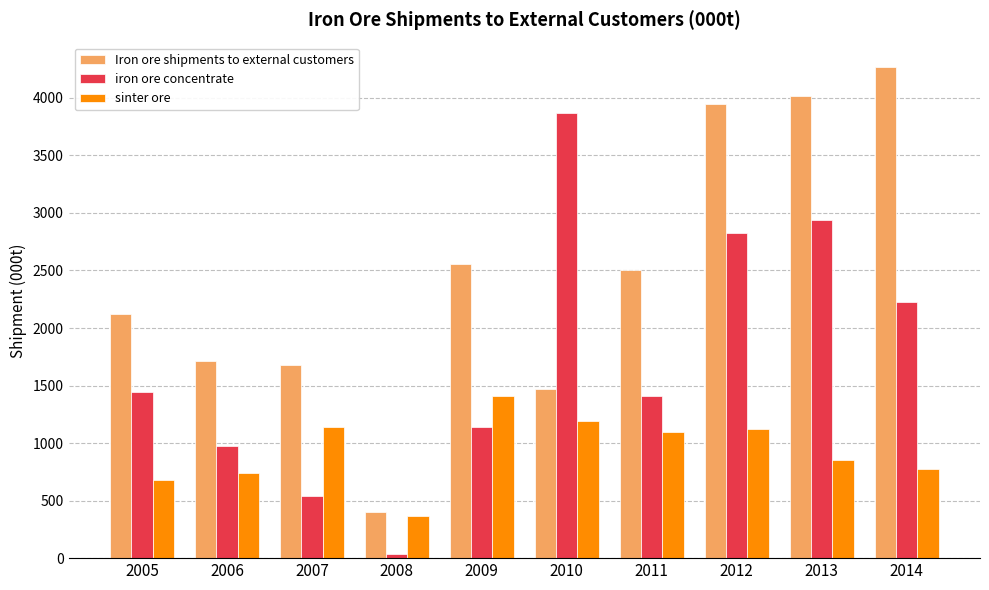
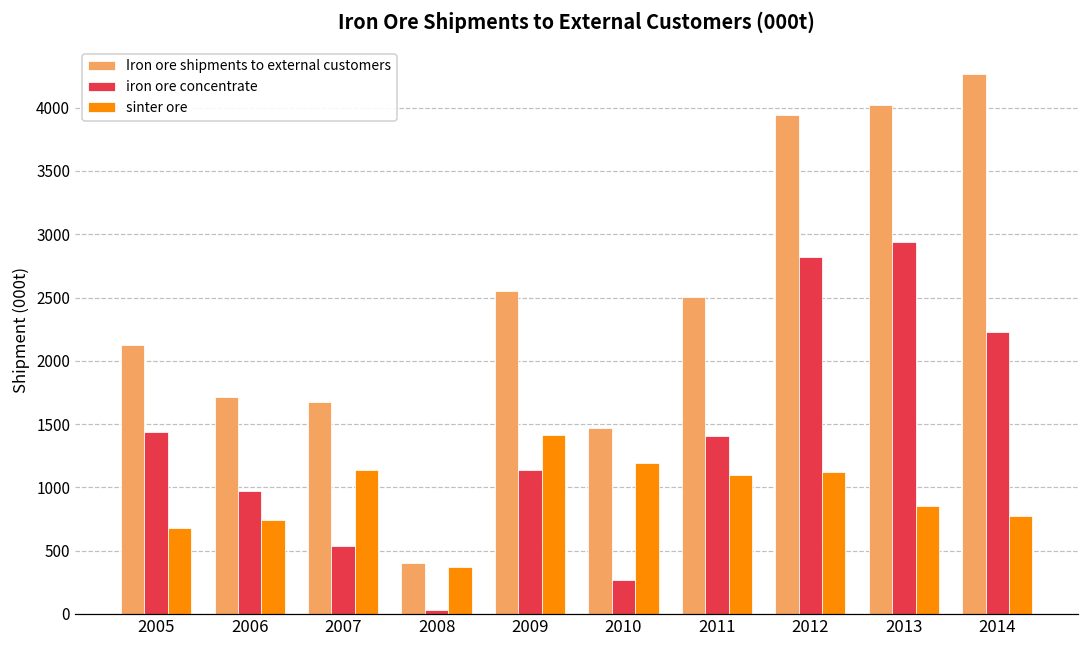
iron ore concentrate, 2010: 3870 -> 270
